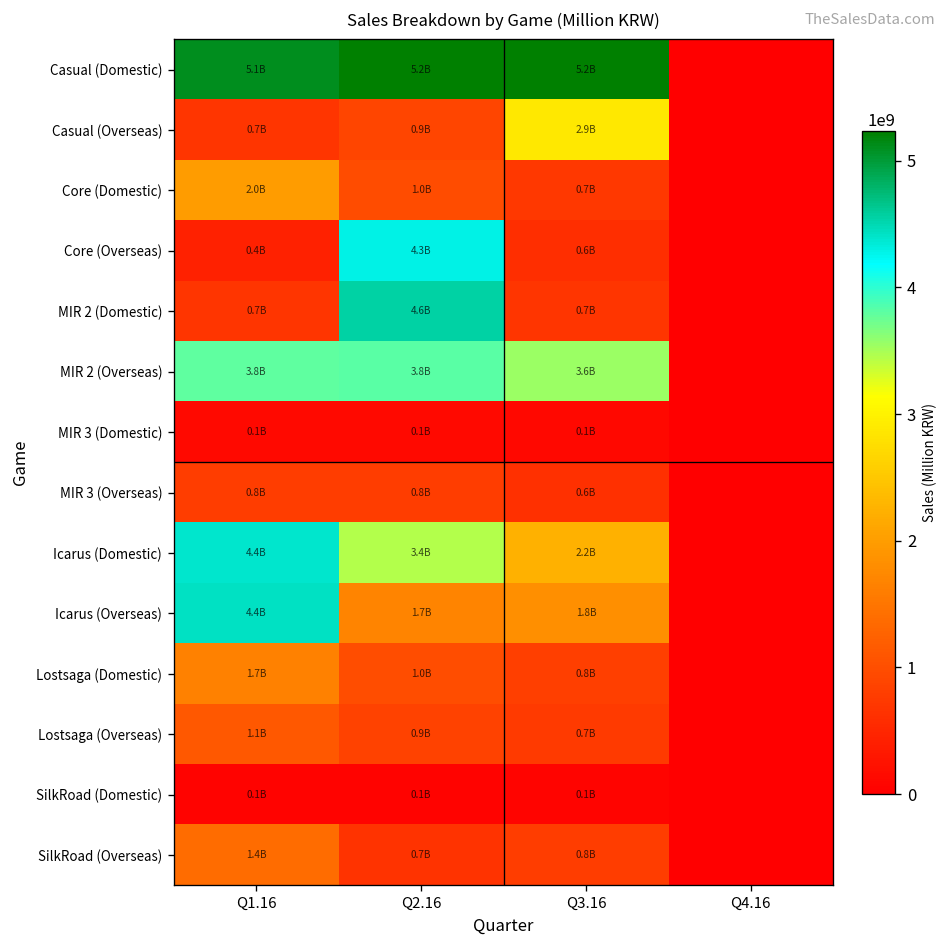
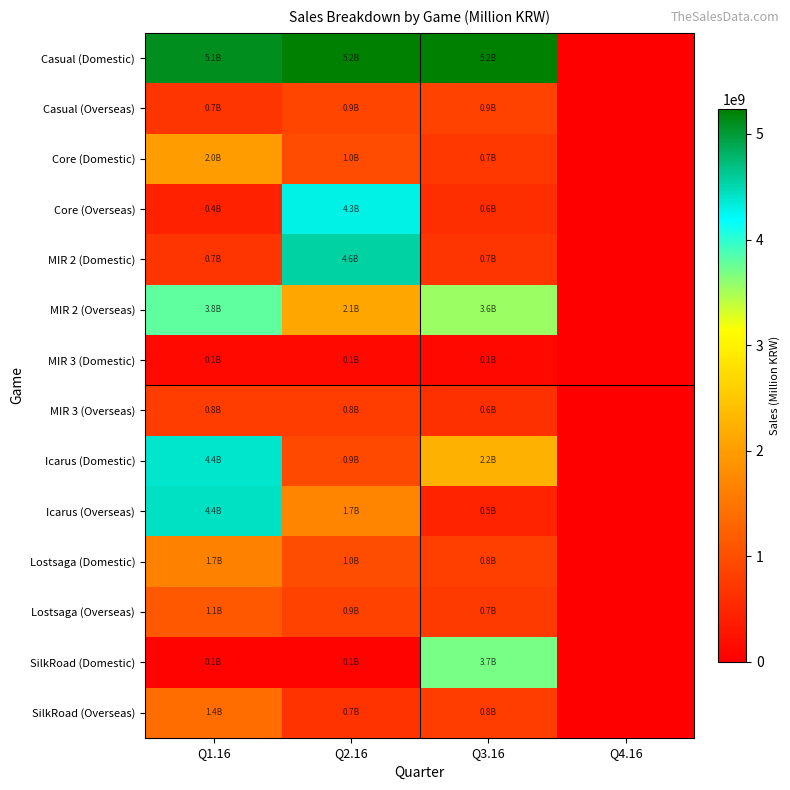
Casual (Overseas), Q3.16: 2.9B -> 0.9B
MIR 2 (Overseas), Q2.16: 3.8B -> 2.1B
Icarus (Domestic), Q2.16: 3.4B -> 0.9B
Icarus (Overseas), Q3.16: 1.8B -> 0.5B
SilkRoad (Domestic), Q3.16: 0.1B -> 3.7B
